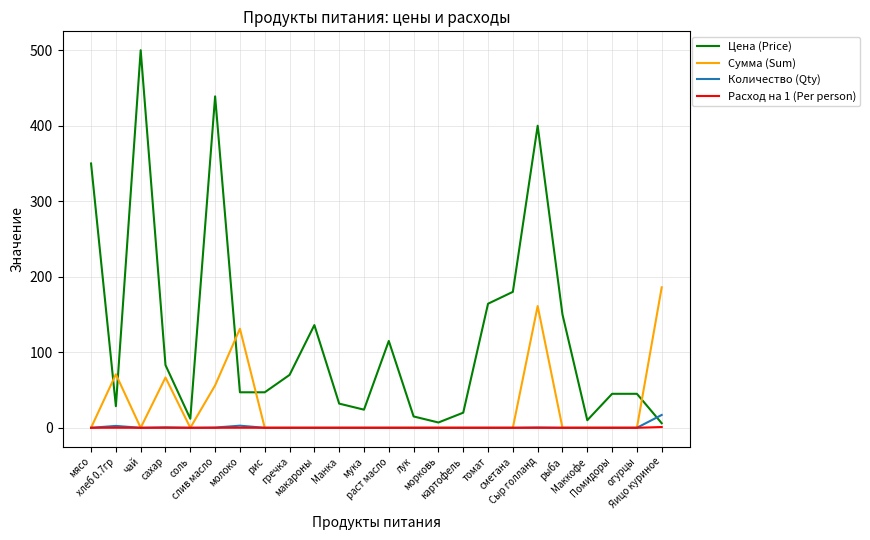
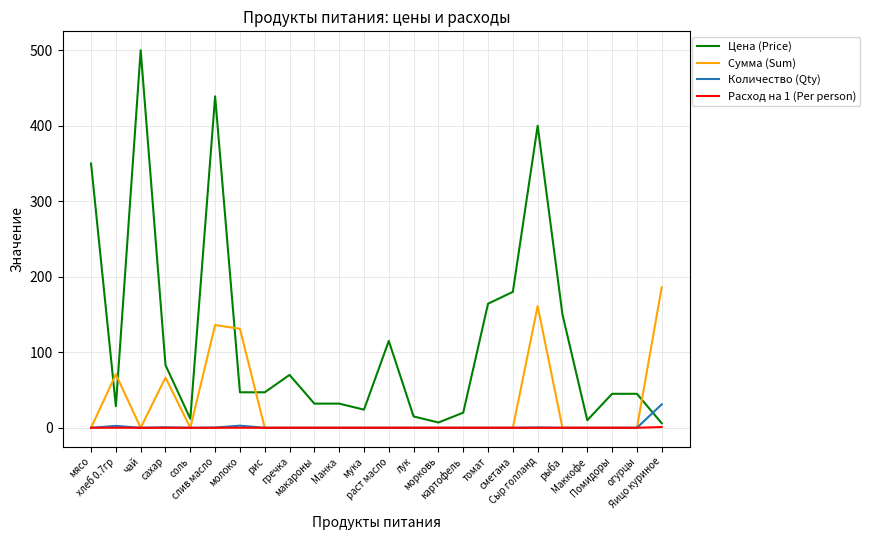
Сумма (Sum), слив масло: 60 -> 140
Цена (Price), макароны: 140 -> 30
Количество (Qty), Яицо куриное: 20 -> 30
